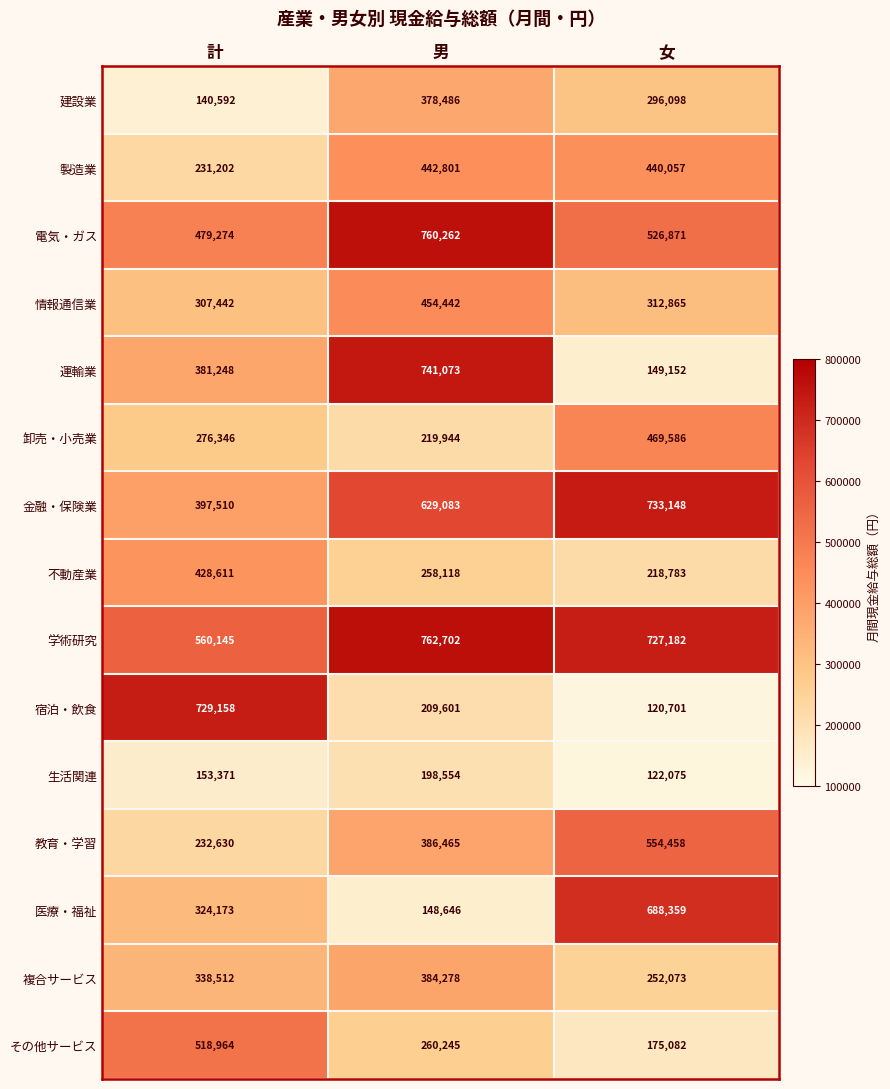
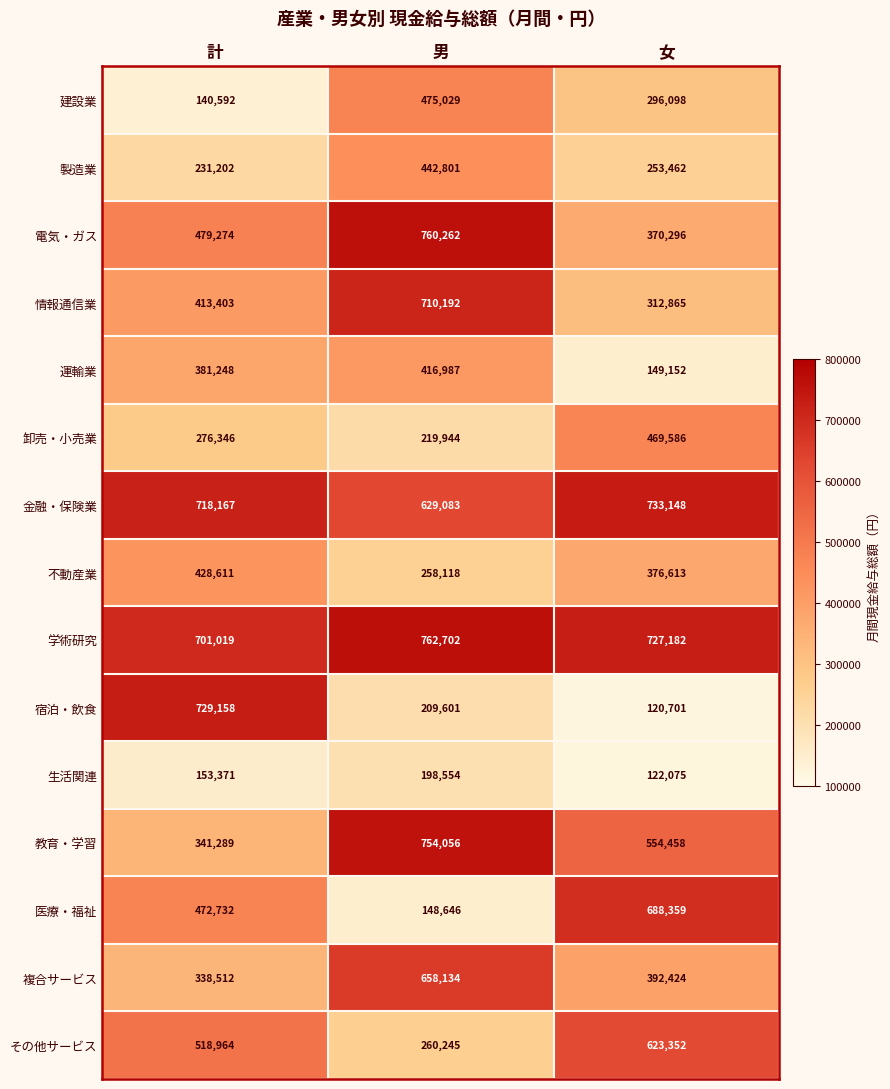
建設業, 男: 378,486 -> 475,029
製造業, 女: 440,057 -> 253,462
電気・ガス, 女: 526,871 -> 370,296
情報通信業, 計: 307,442 -> 413,403
情報通信業, 男: 454,442 -> 710,192
運輸業, 男: 741,073 -> 416,987
金融・保険業, 計: 397,510 -> 718,167
不動産業, 女: 218,783 -> 376,613
学術研究, 計: 560,145 -> 701,019
教育・学習, 計: 232,630 -> 341,289
教育・学習, 男: 386,465 -> 754,056
医療・福祉, 計: 324,173 -> 472,732
複合サービス, 男: 384,278 -> 658,134
複合サービス, 女: 252,073 -> 392,424
その他サービス, 女: 175,082 -> 623,352
